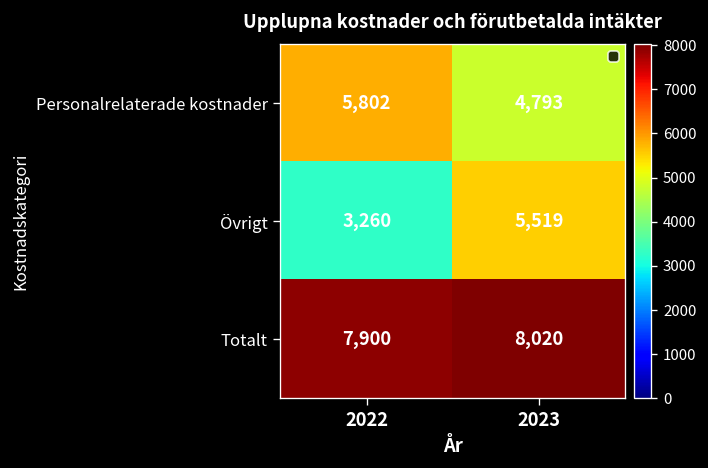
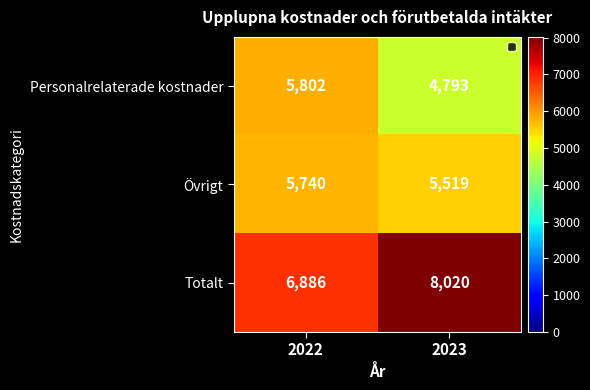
Övrigt, 2022: 3,260 -> 5,740
Totalt, 2022: 7,900 -> 6,886
